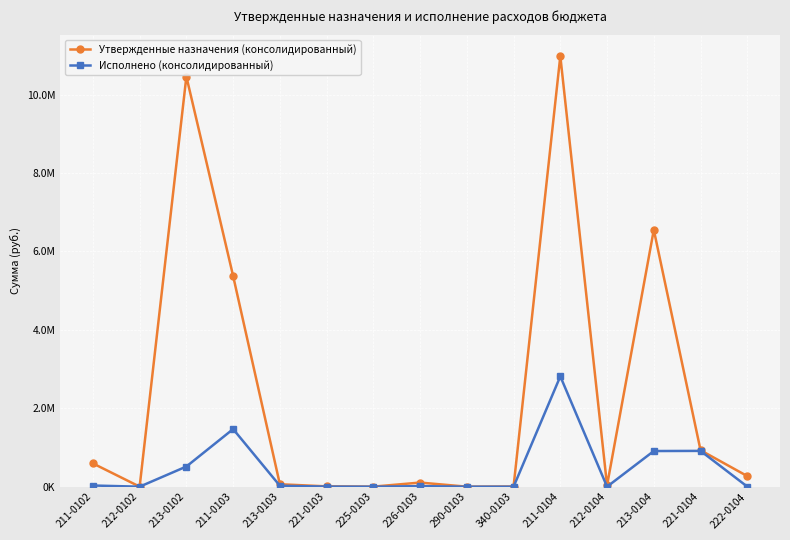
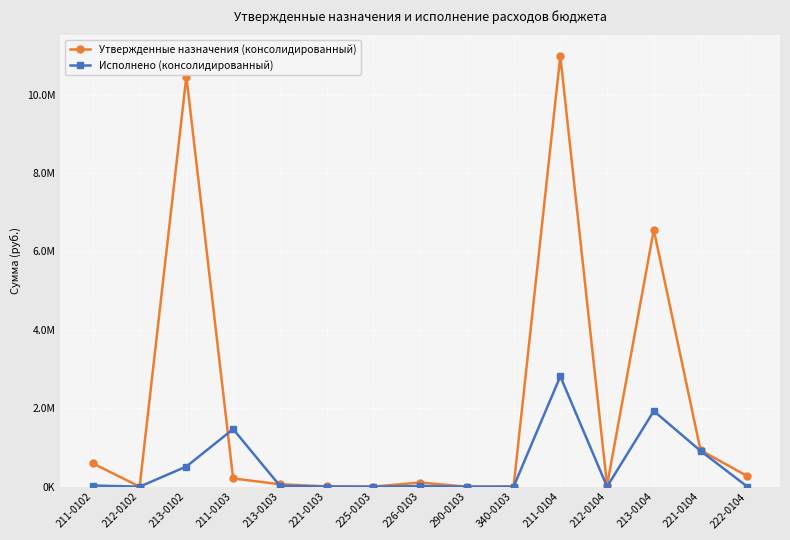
Утвержденные назначения (консолидированный), 211-0103: 5400000 -> 200000
Исполнено (консолидированный), 213-0104: 900000 -> 1900000
